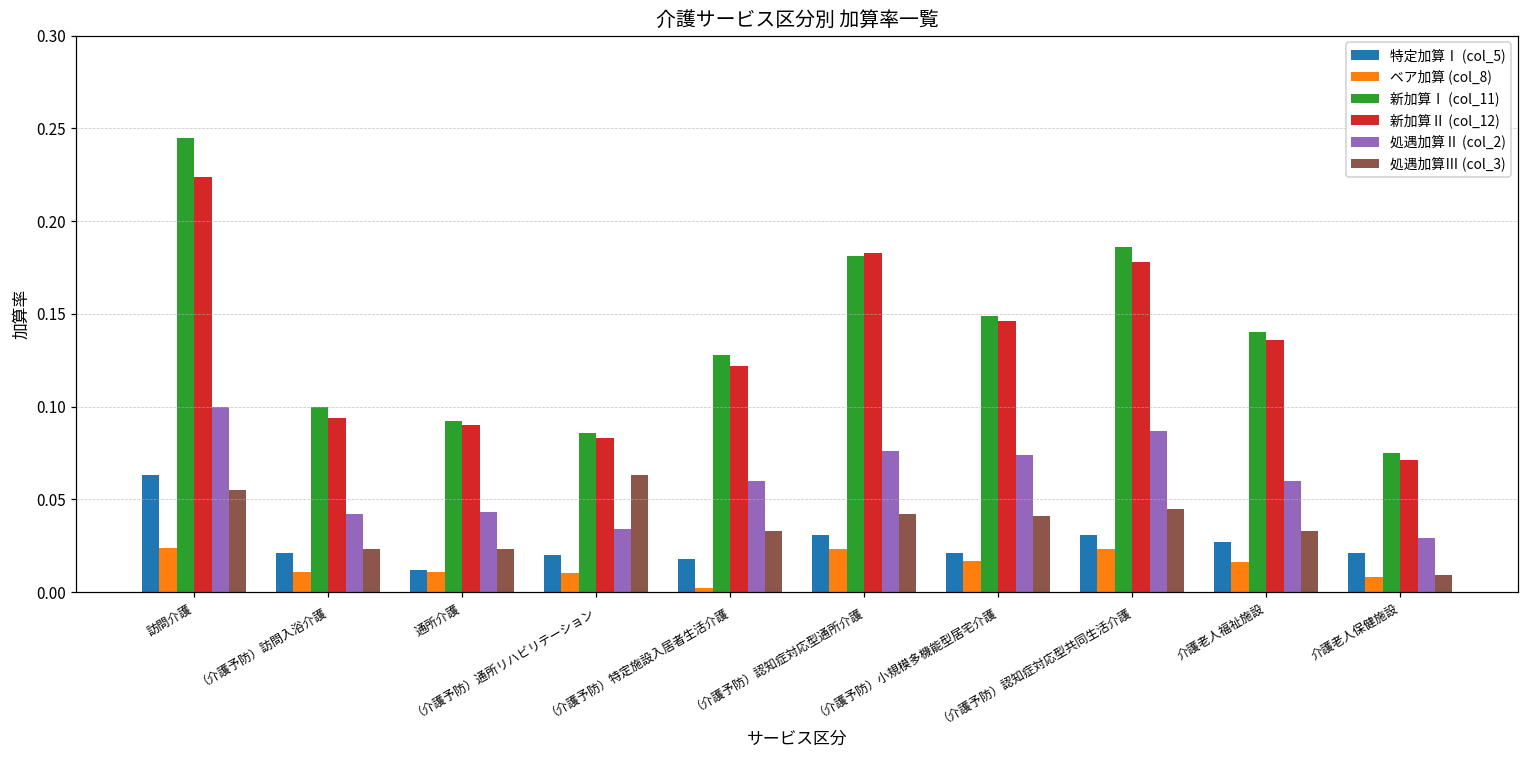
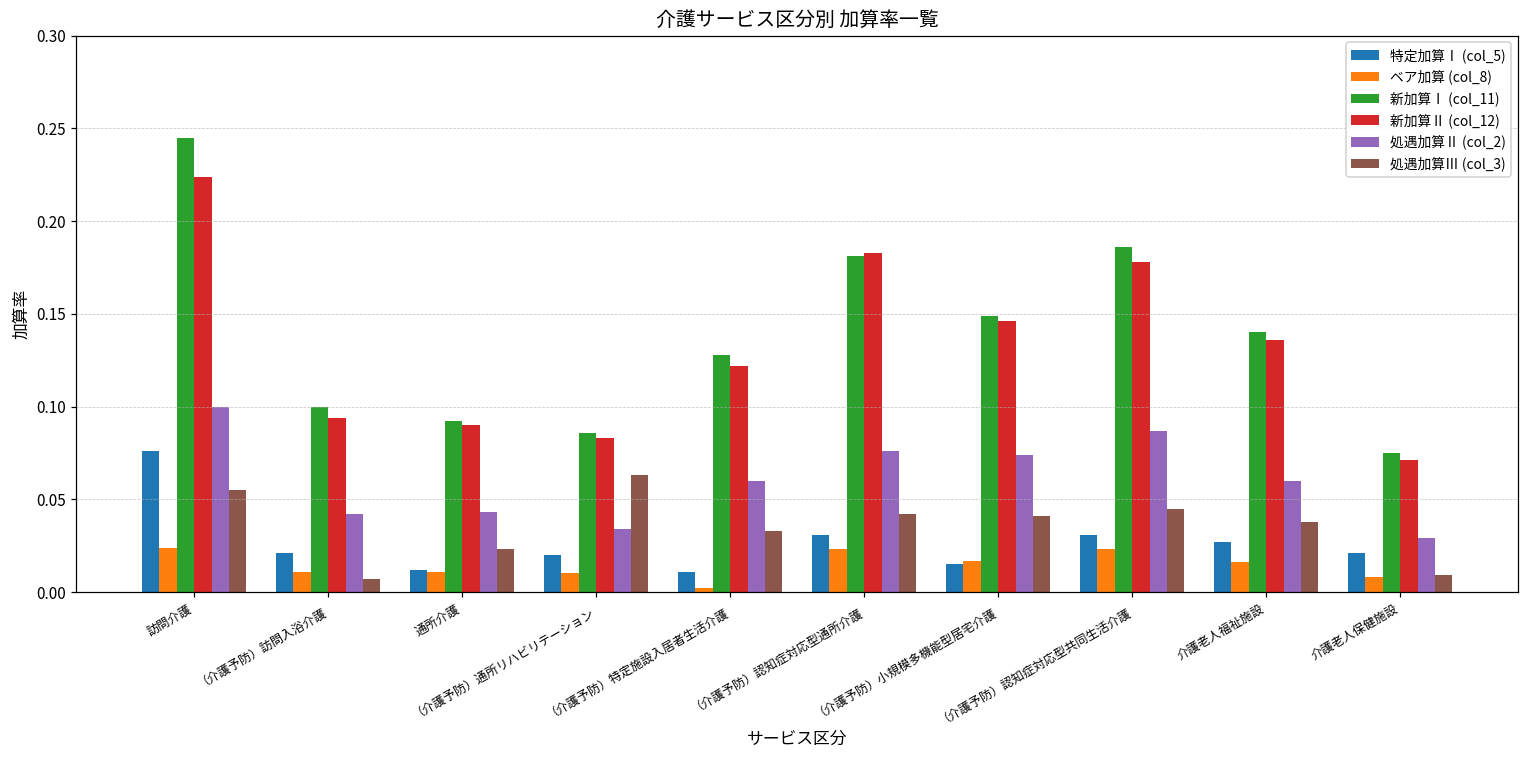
特定加算Ⅰ (col_5), 訪問介護: 0.063 -> 0.076
処遇加算Ⅲ (col_3), （介護予防）訪問入浴介護: 0.023 -> 0.007
特定加算Ⅰ (col_5), （介護予防）特定施設入居者生活介護: 0.018 -> 0.011
特定加算Ⅰ (col_5), （介護予防）小規模多機能型居宅介護: 0.021 -> 0.015
処遇加算Ⅲ (col_3), 介護老人福祉施設: 0.033 -> 0.038
